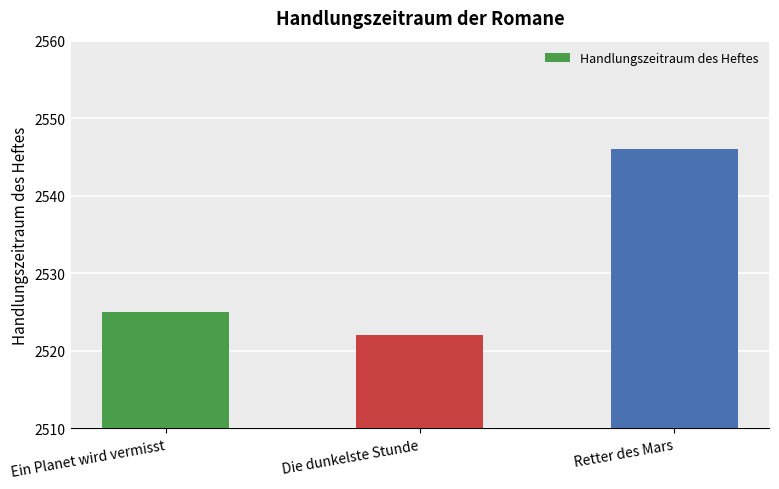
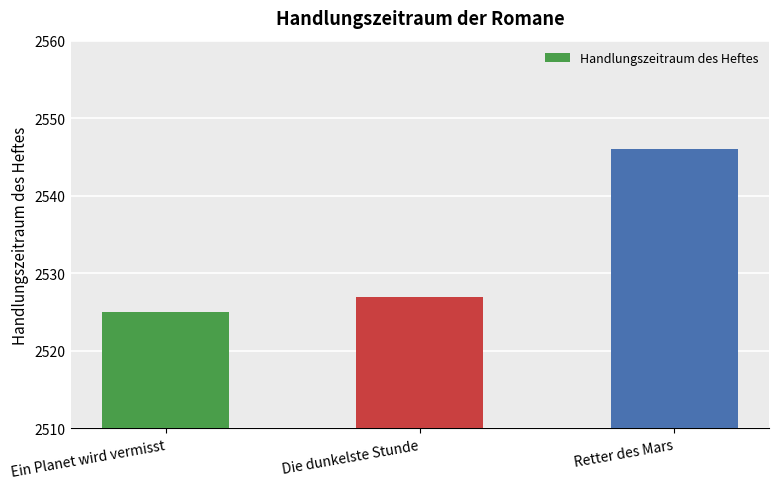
Die dunkelste Stunde: 2522 -> 2527
